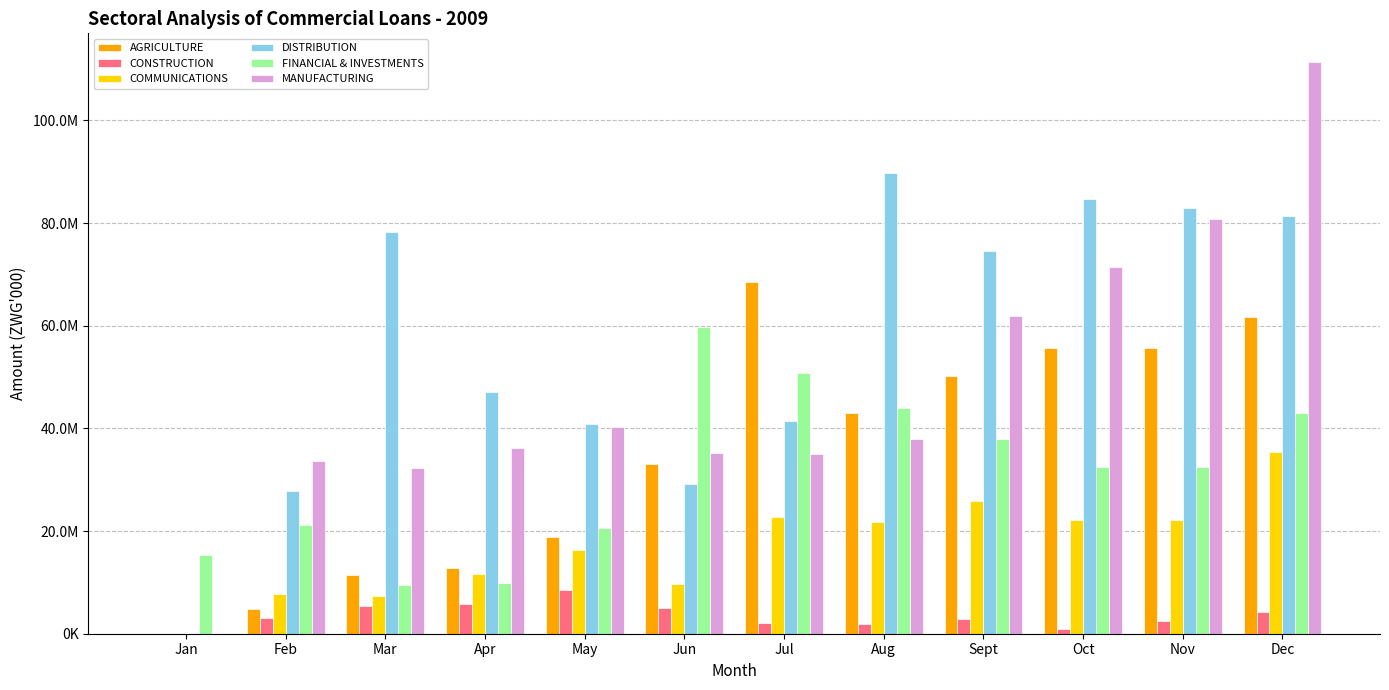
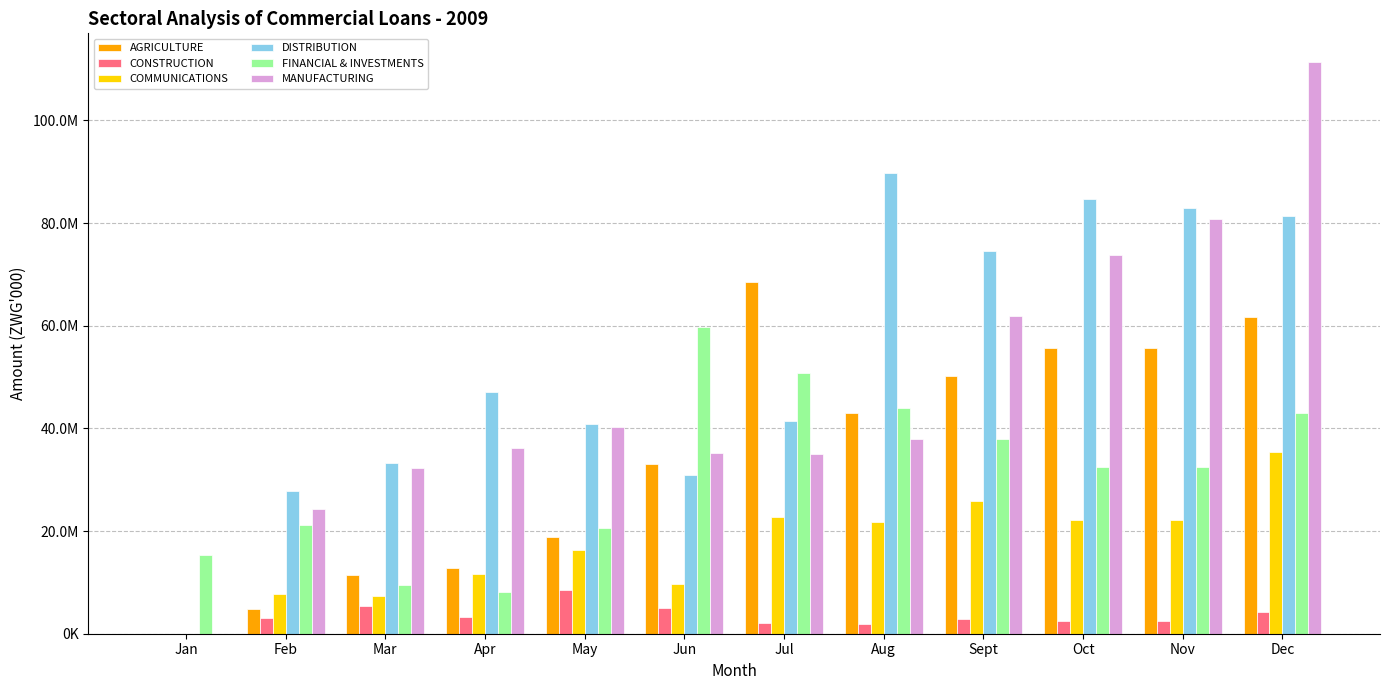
MANUFACTURING, Feb: 34000000 -> 24000000
DISTRIBUTION, Mar: 78000000 -> 33000000
CONSTRUCTION, Apr: 6000000 -> 3000000
FINANCIAL & INVESTMENTS, Apr: 10000000 -> 8000000
DISTRIBUTION, Jun: 29000000 -> 31000000
CONSTRUCTION, Oct: 1000000 -> 2000000
MANUFACTURING, Oct: 71000000 -> 74000000
